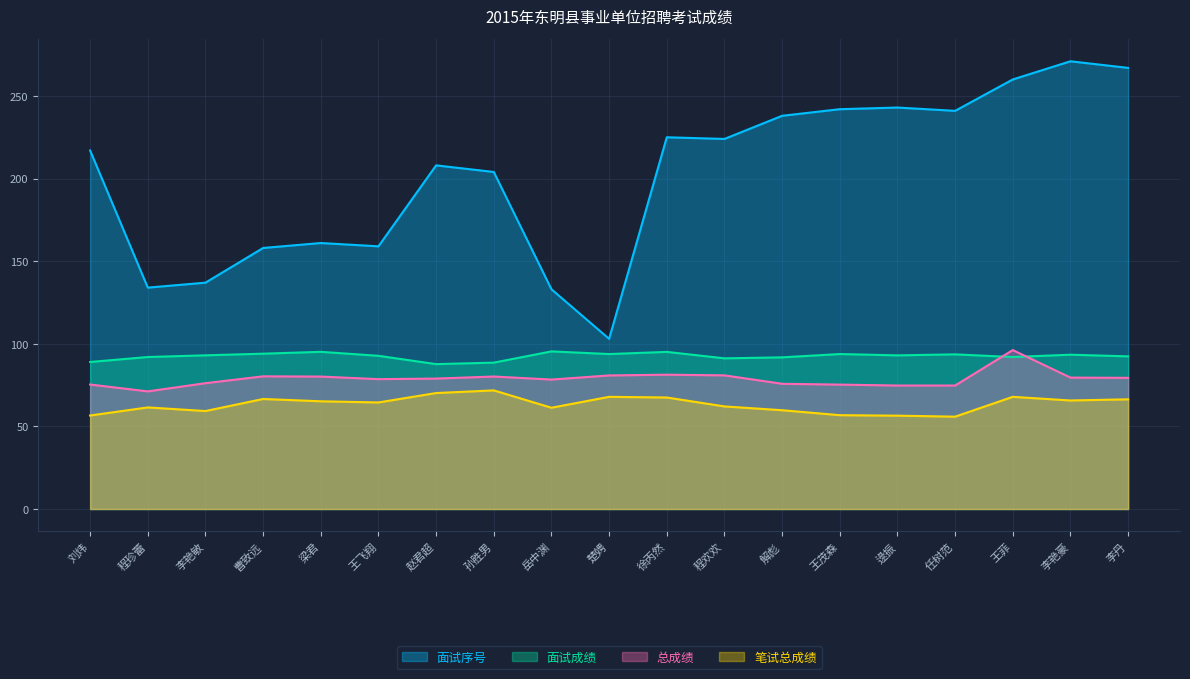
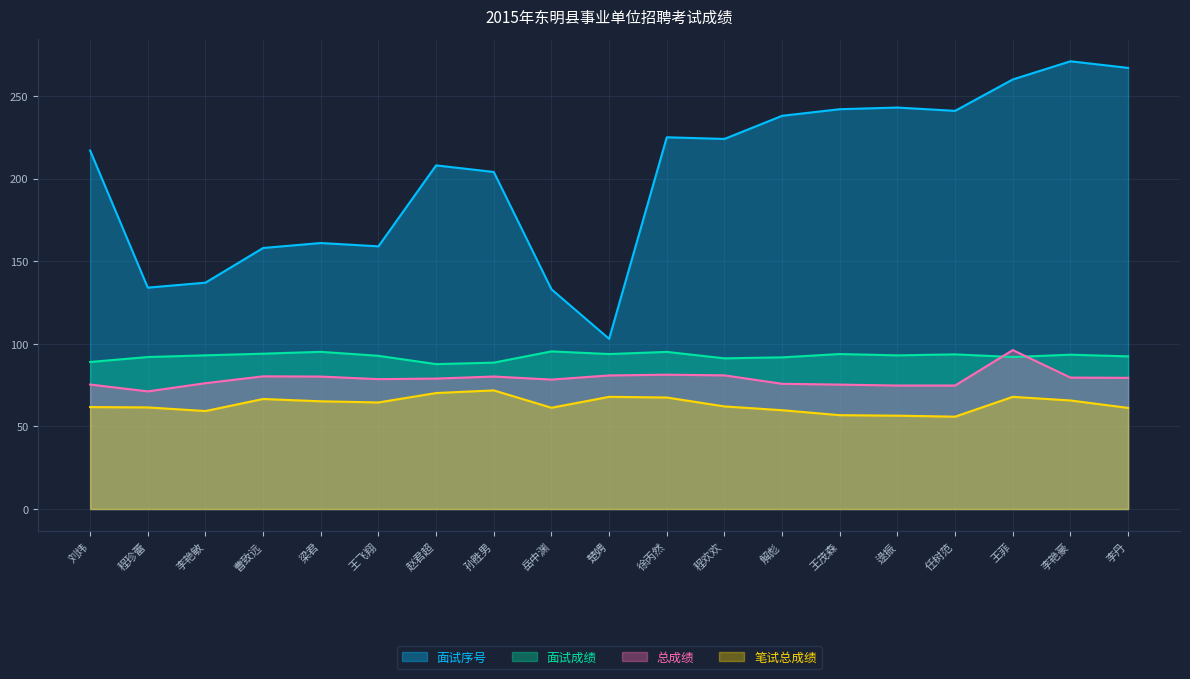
笔试总成绩, 刘炜: 57 -> 62
笔试总成绩, 李丹: 66 -> 61
